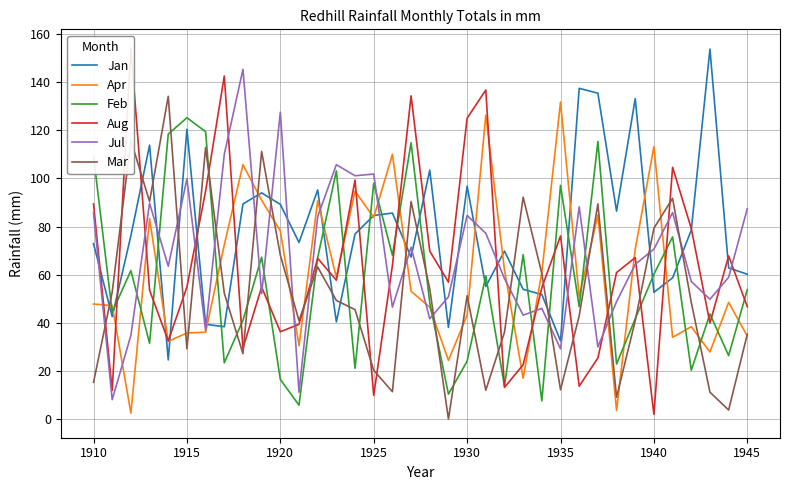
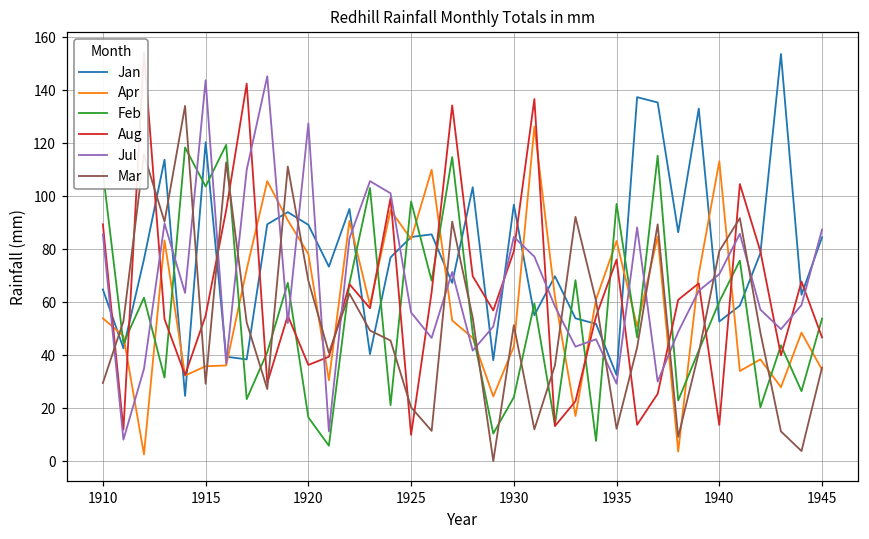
Jan, 1910: 73 -> 65
Apr, 1910: 48 -> 54
Mar, 1910: 15 -> 30
Feb, 1915: 125 -> 104
Jul, 1915: 100 -> 144
Jul, 1925: 102 -> 56
Aug, 1930: 125 -> 79
Apr, 1935: 132 -> 83
Aug, 1940: 2 -> 14
Jan, 1945: 60 -> 85
